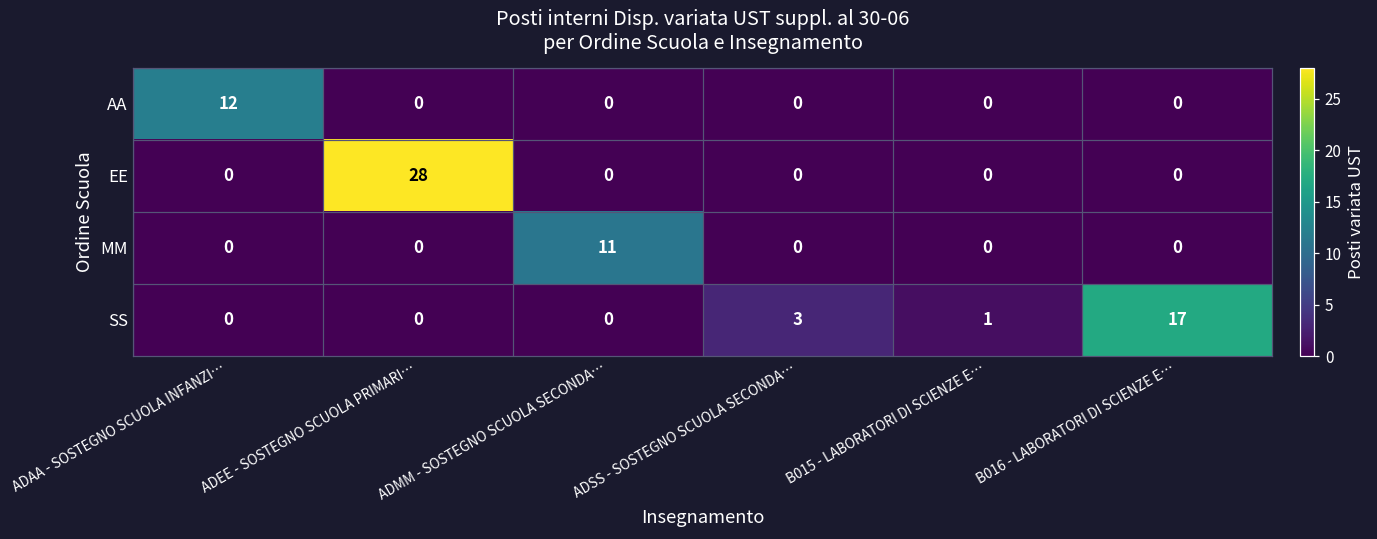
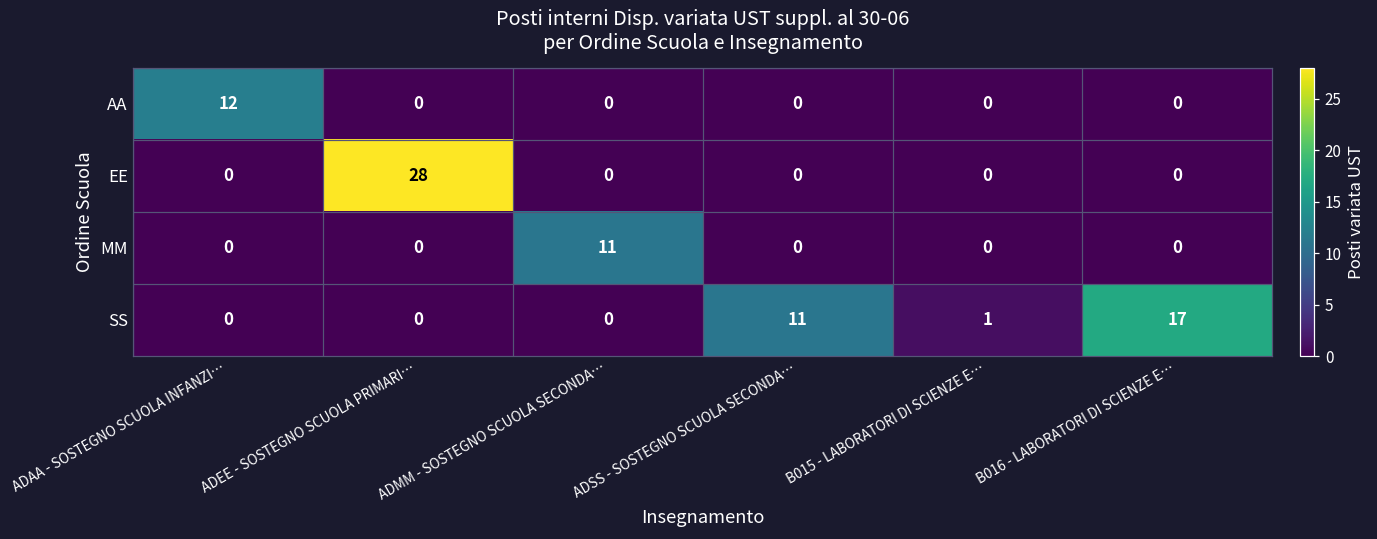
SS, ADSS - SOSTEGNO SCUOLA SECONDA…: 3 -> 11
